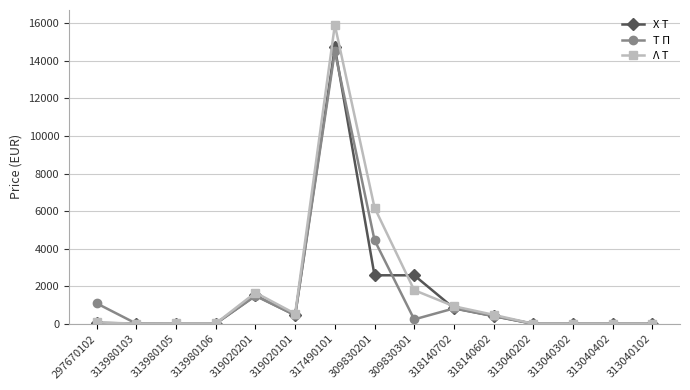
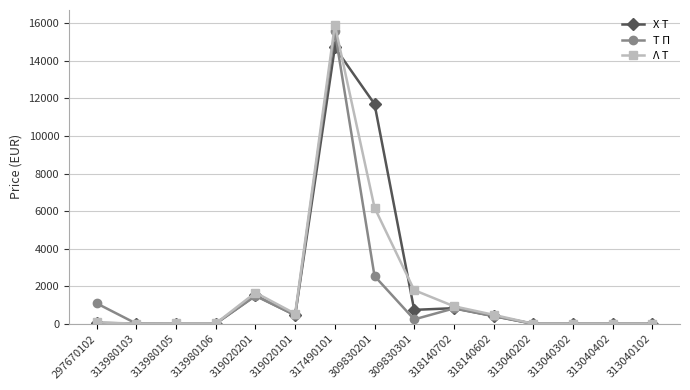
Τ Π, 317490101: 14500 -> 15600
Χ Τ, 309830201: 2600 -> 11700
Τ Π, 309830201: 4500 -> 2500
Χ Τ, 309830301: 2600 -> 700
